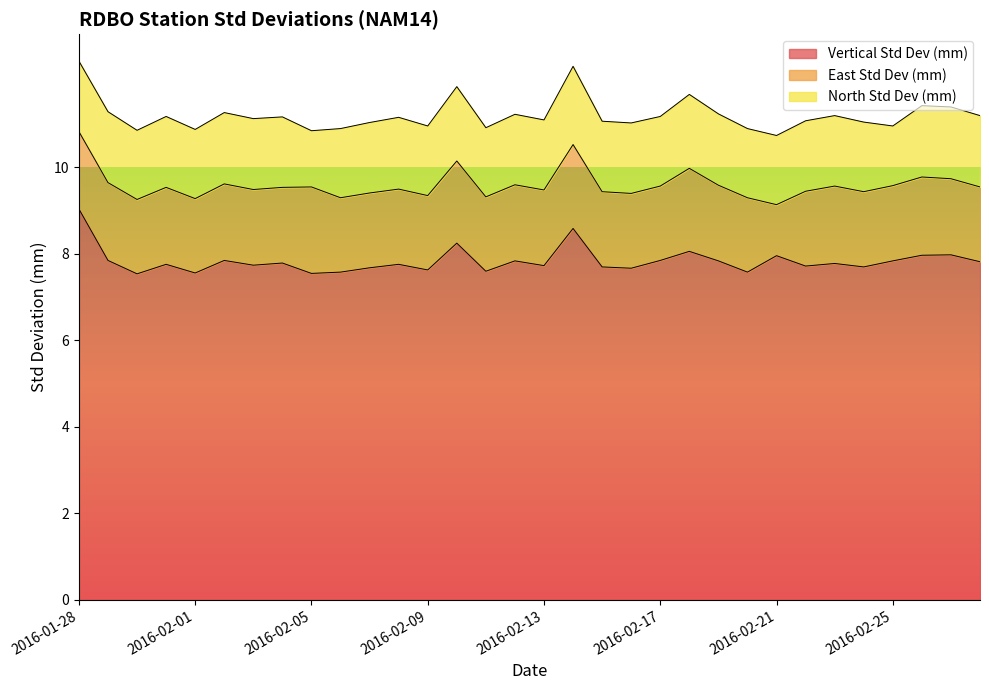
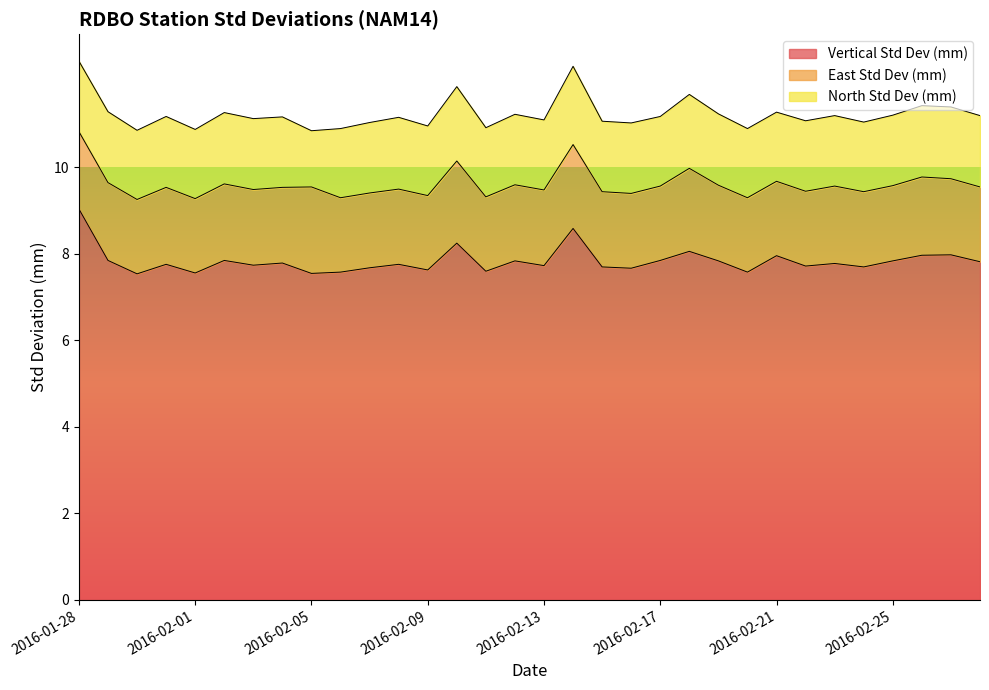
East Std Dev (mm), 2016-02-21: 1.2 -> 1.7
North Std Dev (mm), 2016-02-25: 1.4 -> 1.6
